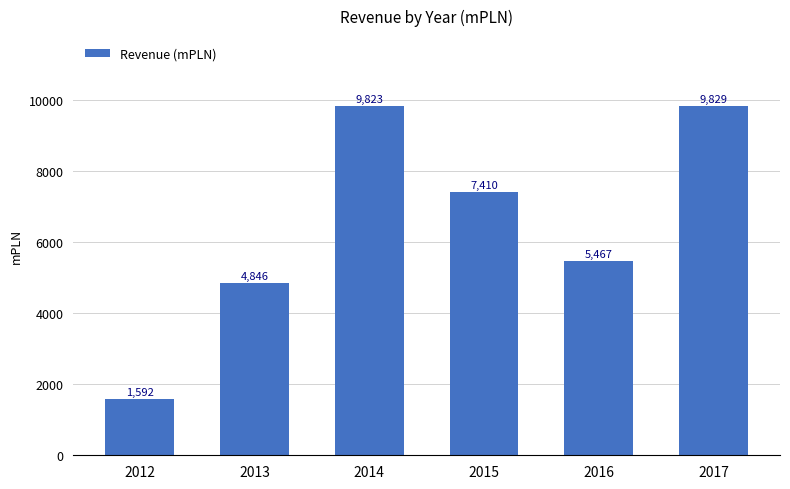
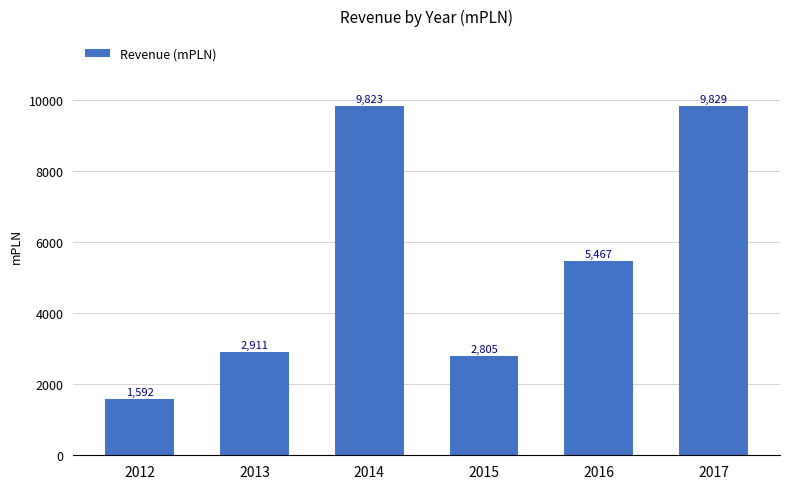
2013: 4,846 -> 2,911
2015: 7,410 -> 2,805
